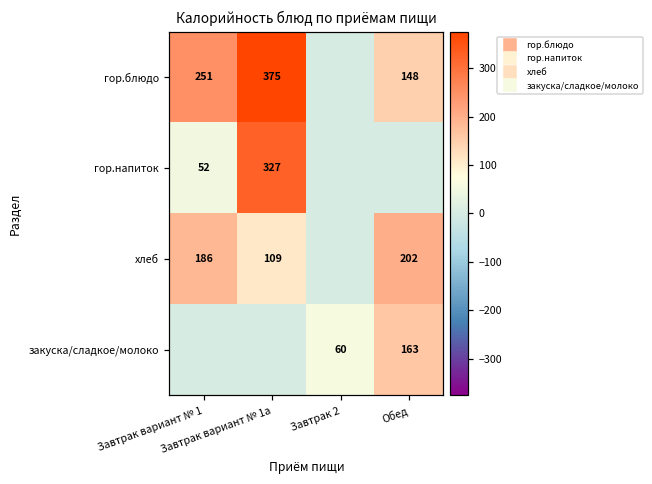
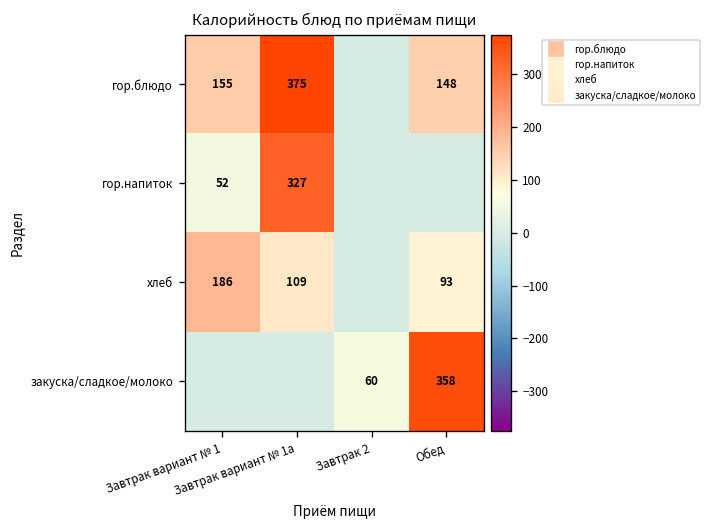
гор.блюдо, Завтрак вариант № 1: 251 -> 155
хлеб, Обед: 202 -> 93
закуска/сладкое/молоко, Обед: 163 -> 358
